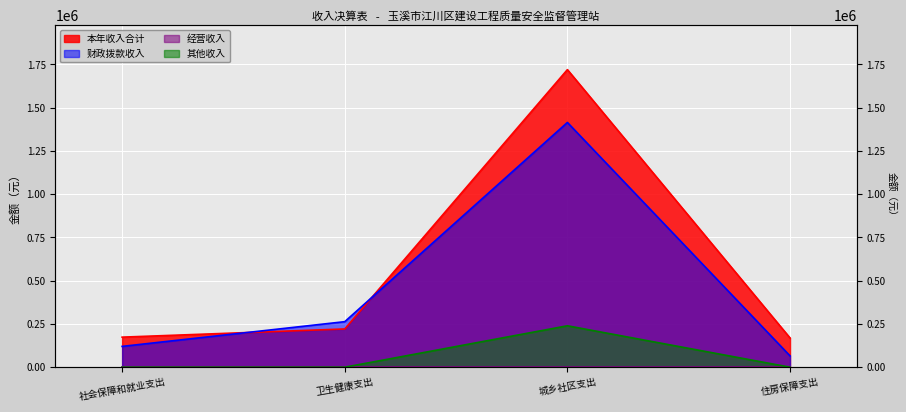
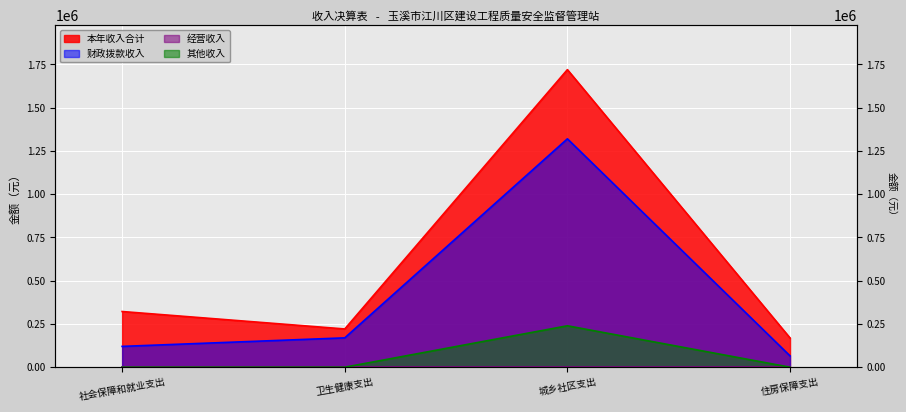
本年收入合计, 社会保障和就业支出: 170000 -> 320000
财政拨款收入, 卫生健康支出: 260000 -> 170000
财政拨款收入, 城乡社区支出: 1410000 -> 1320000
